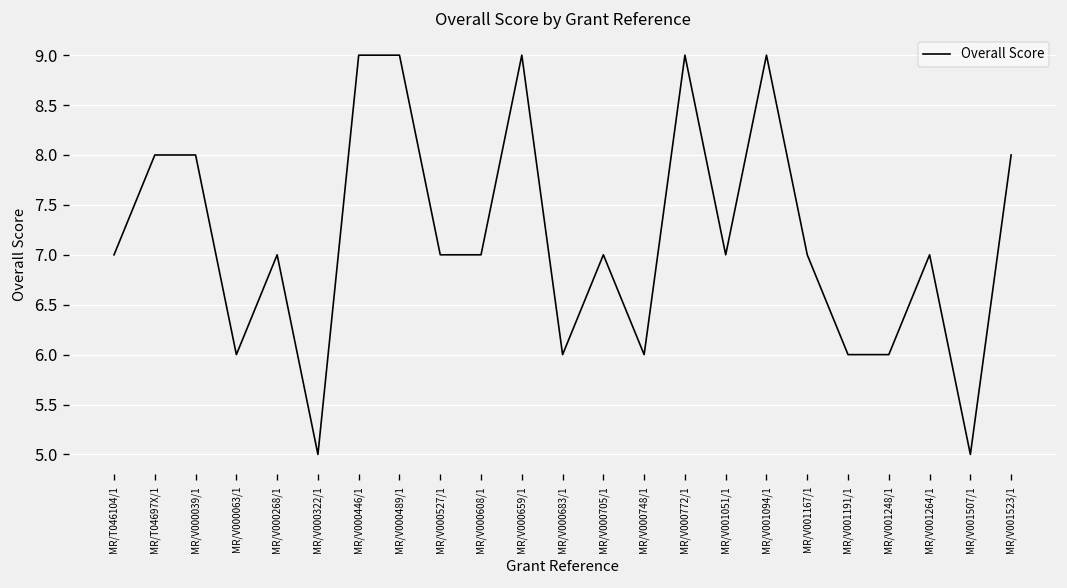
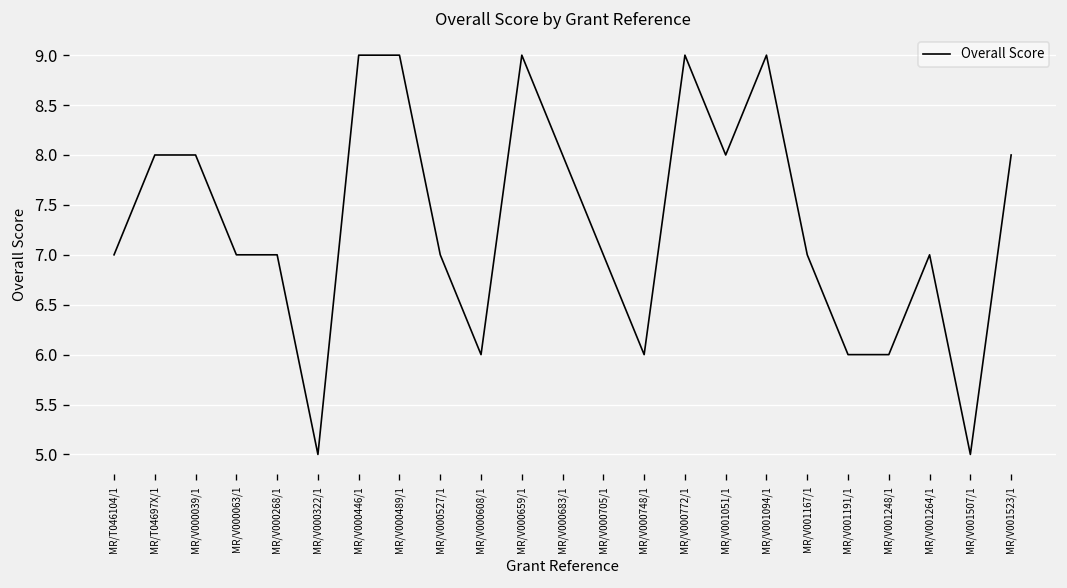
MR/V000063/1: 6 -> 7
MR/V000608/1: 7 -> 6
MR/V000683/1: 6 -> 8
MR/V001051/1: 7 -> 8
